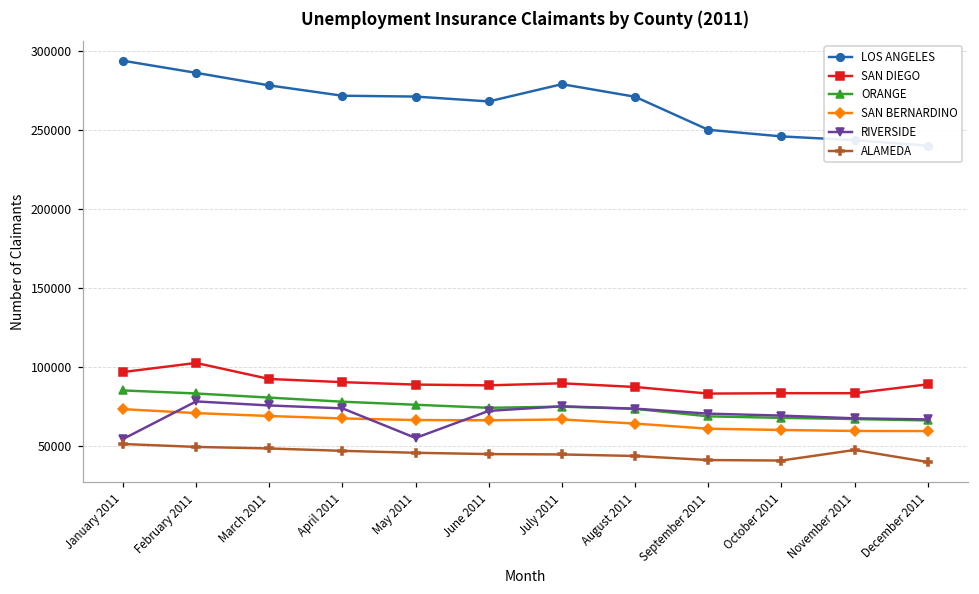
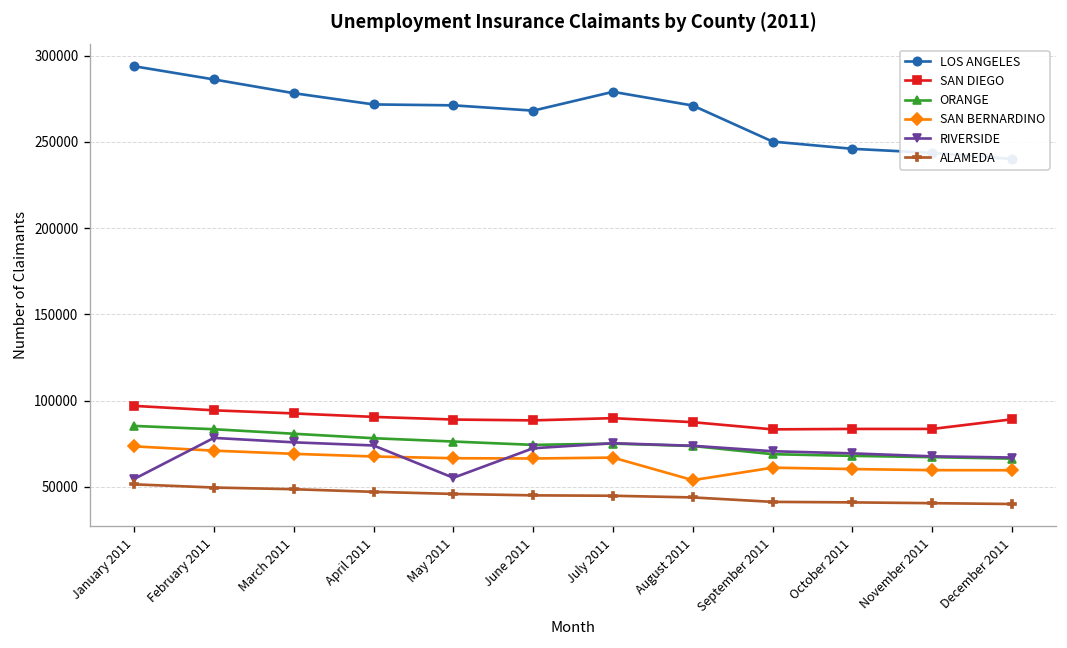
SAN DIEGO, February 2011: 103000 -> 94000
SAN BERNARDINO, August 2011: 64000 -> 54000
ALAMEDA, November 2011: 48000 -> 41000
